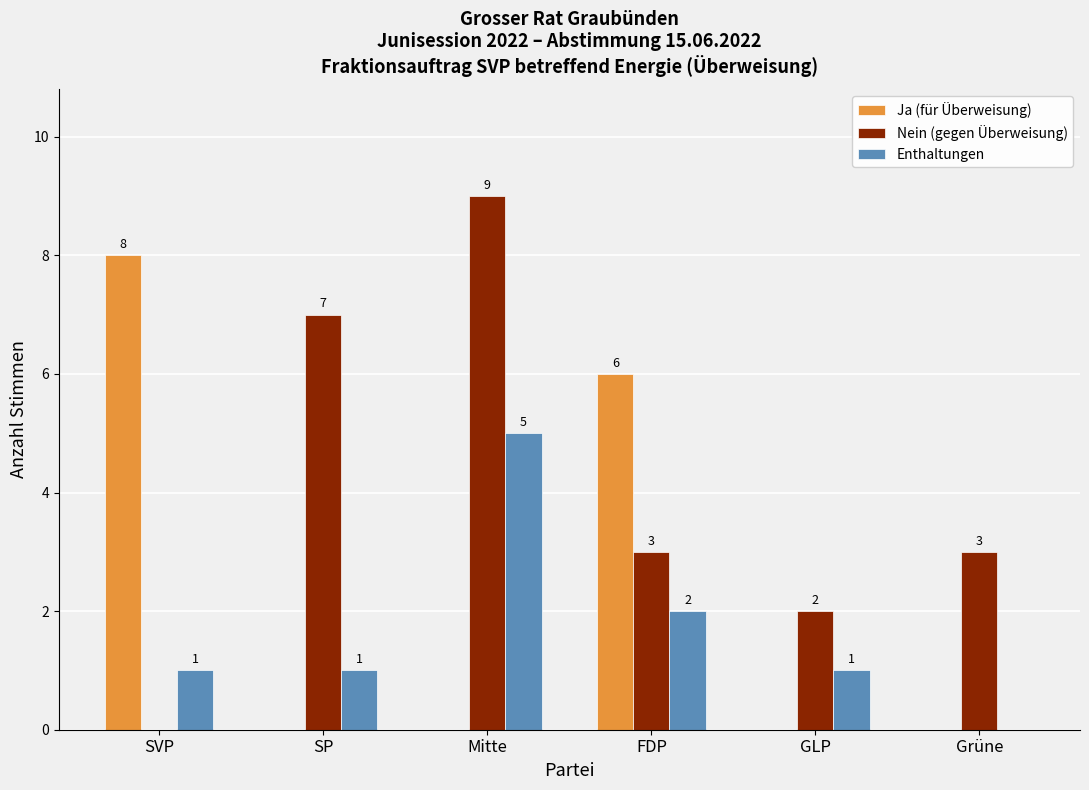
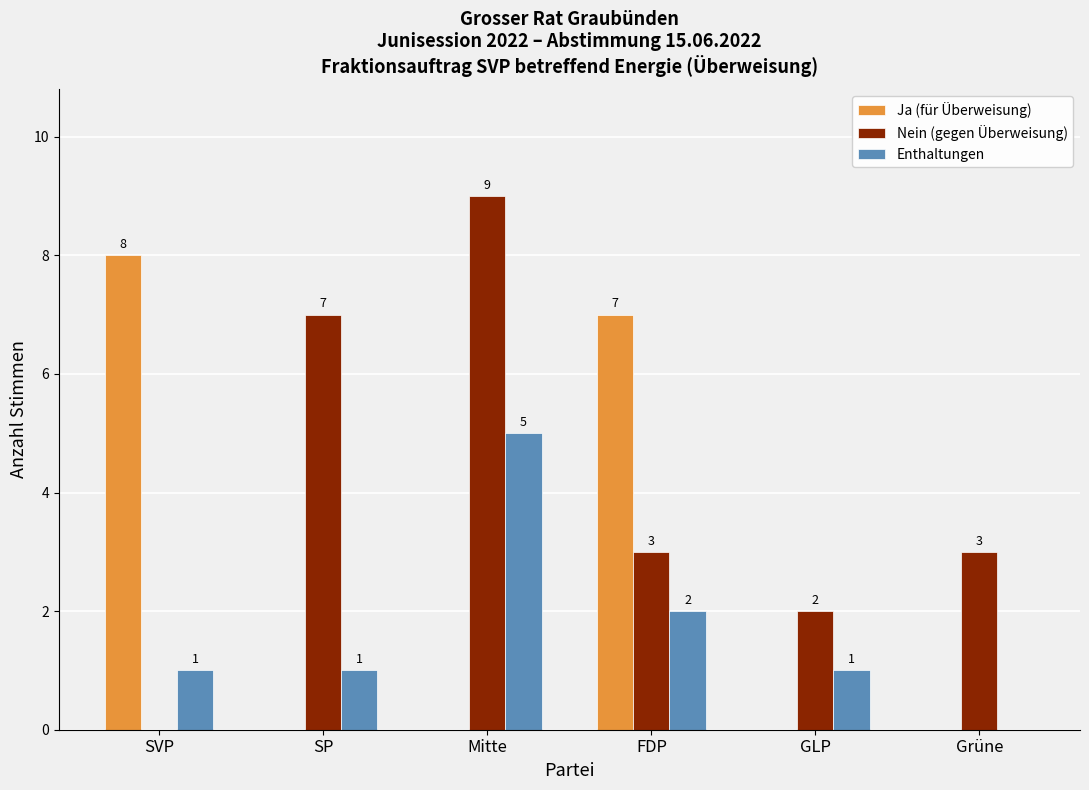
Ja (für Überweisung), FDP: 6 -> 7
